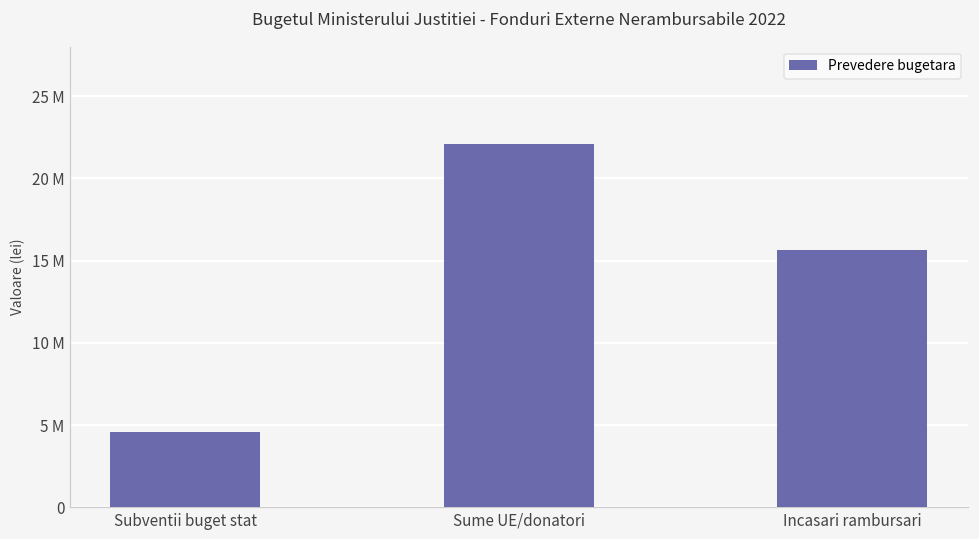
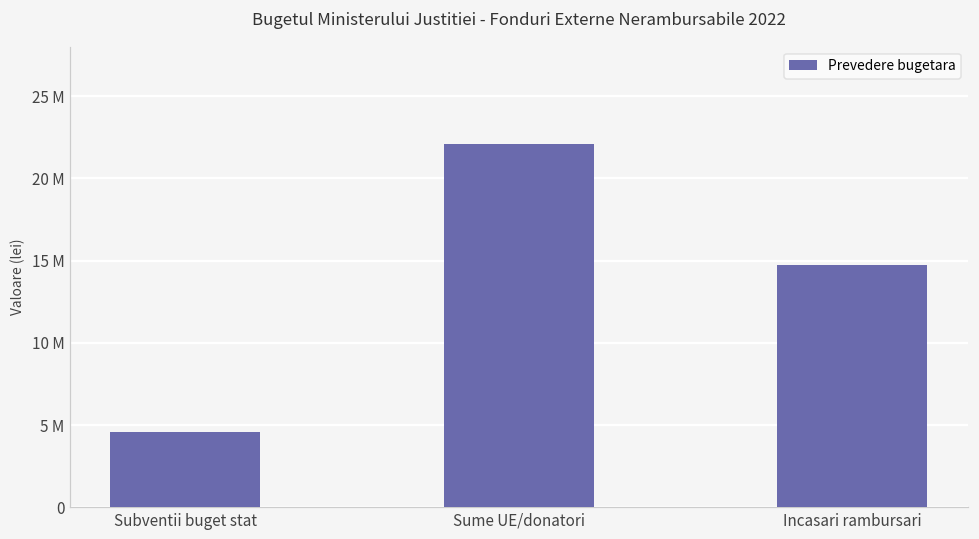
Incasari rambursari: 15600000 -> 14700000
